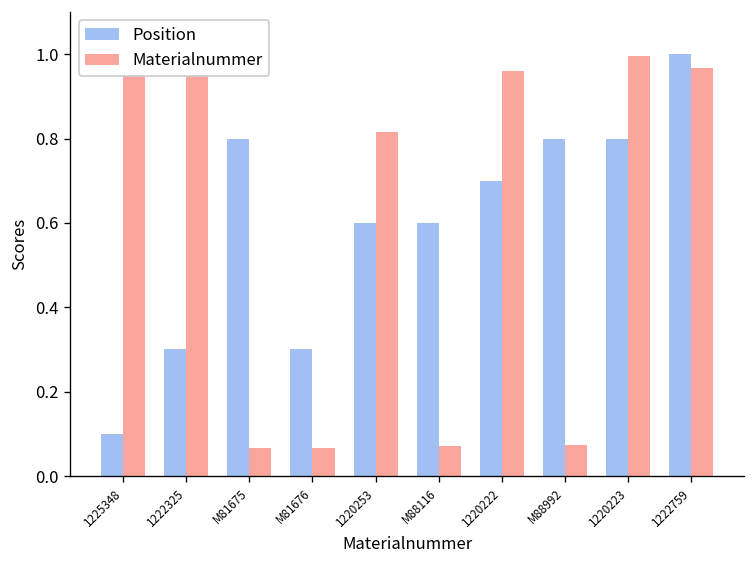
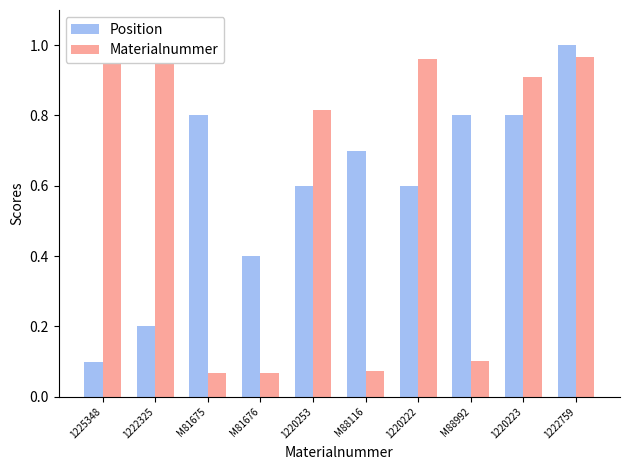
Position, 1222325: 0.30 -> 0.20
Position, M81676: 0.30 -> 0.40
Position, M88116: 0.60 -> 0.70
Position, 1220222: 0.70 -> 0.60
Materialnummer, M88992: 0.07 -> 0.10
Materialnummer, 1220223: 1.00 -> 0.91
